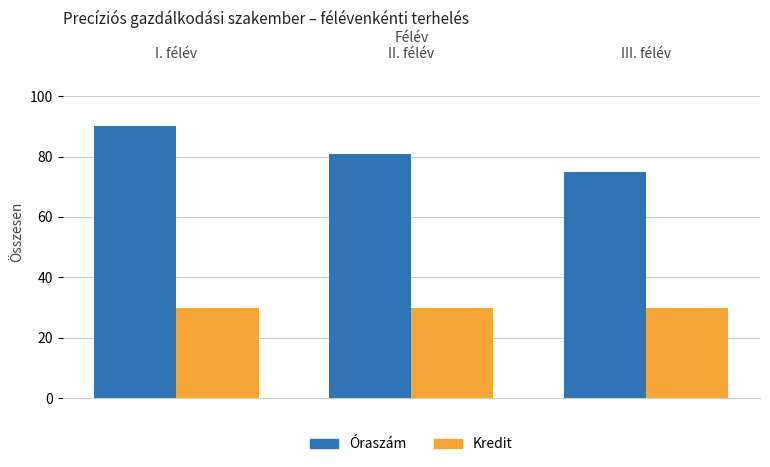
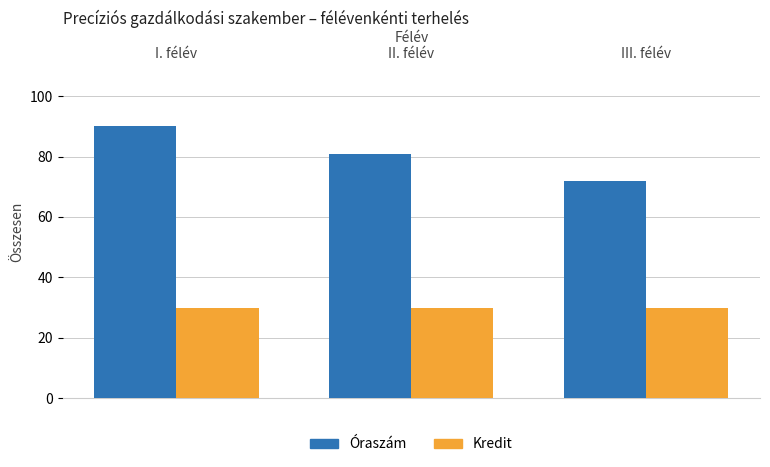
Óraszám, III. félév: 75 -> 72
